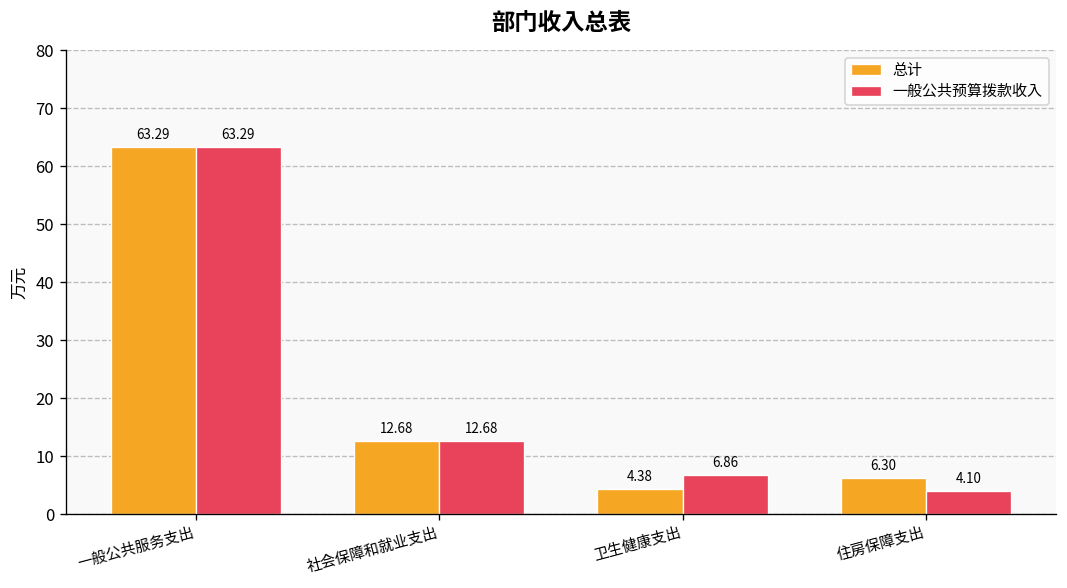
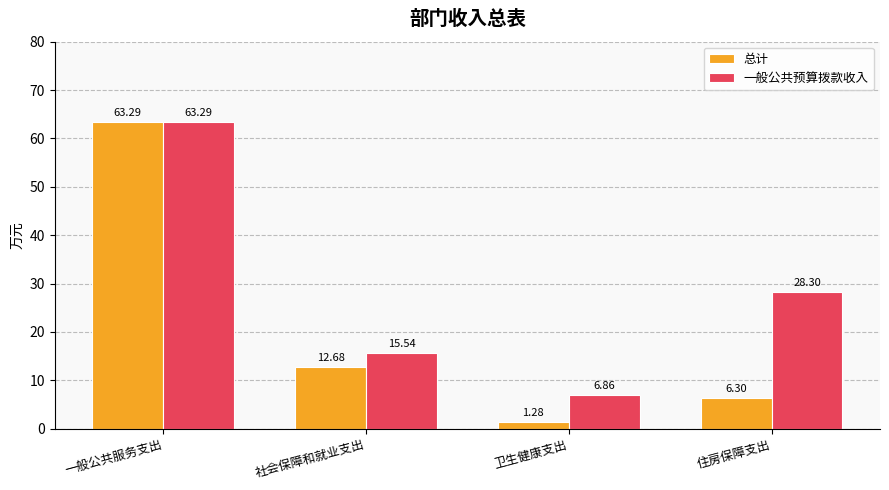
一般公共预算拨款收入, 社会保障和就业支出: 12.68 -> 15.54
总计, 卫生健康支出: 4.38 -> 1.28
一般公共预算拨款收入, 住房保障支出: 4.10 -> 28.30
